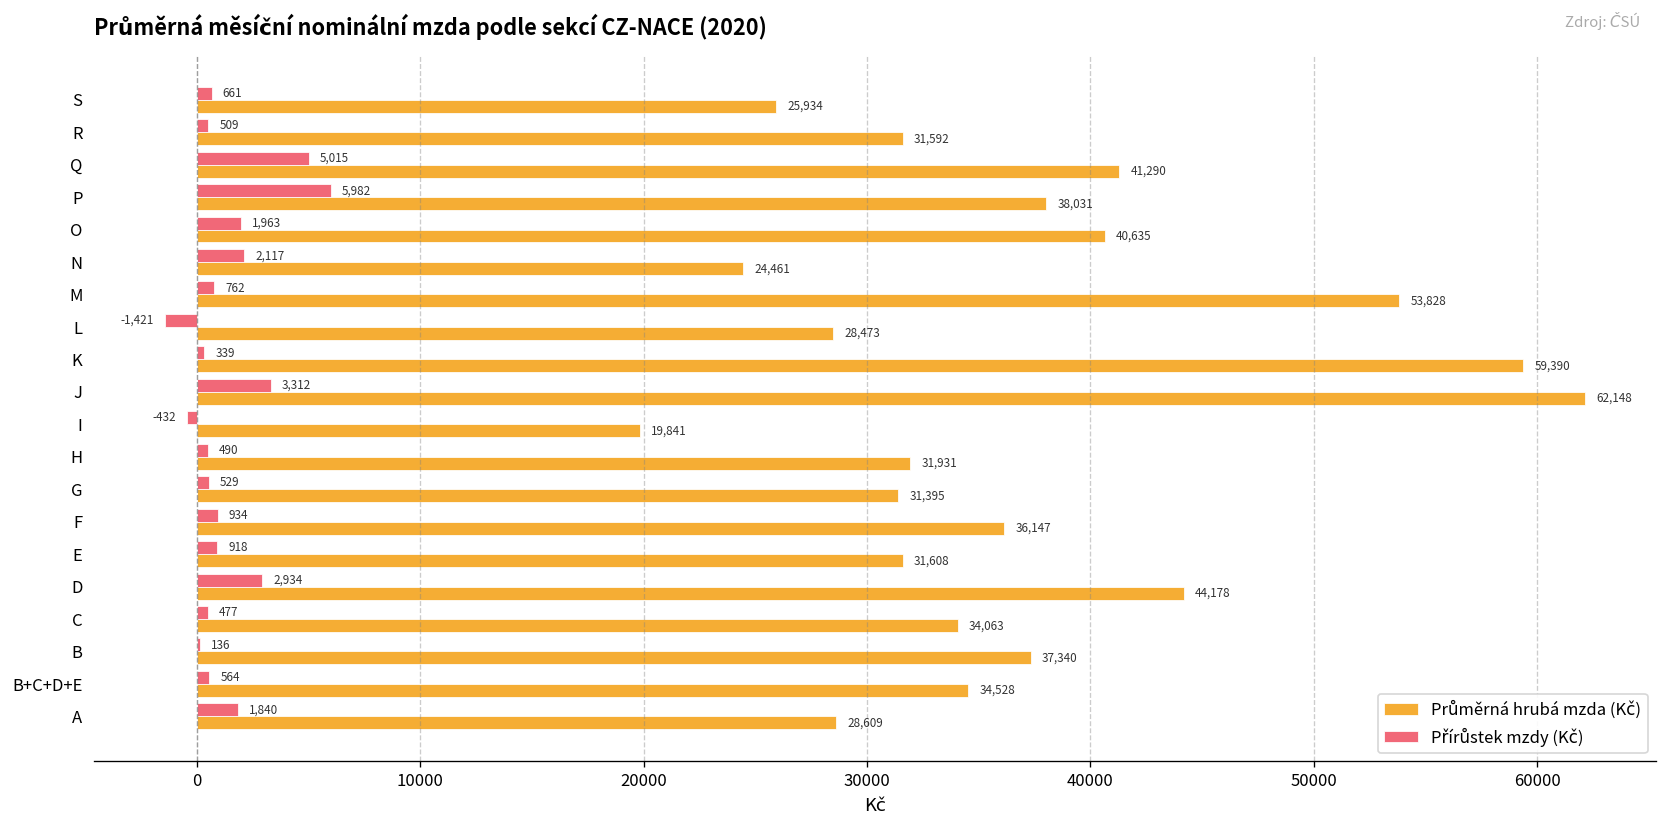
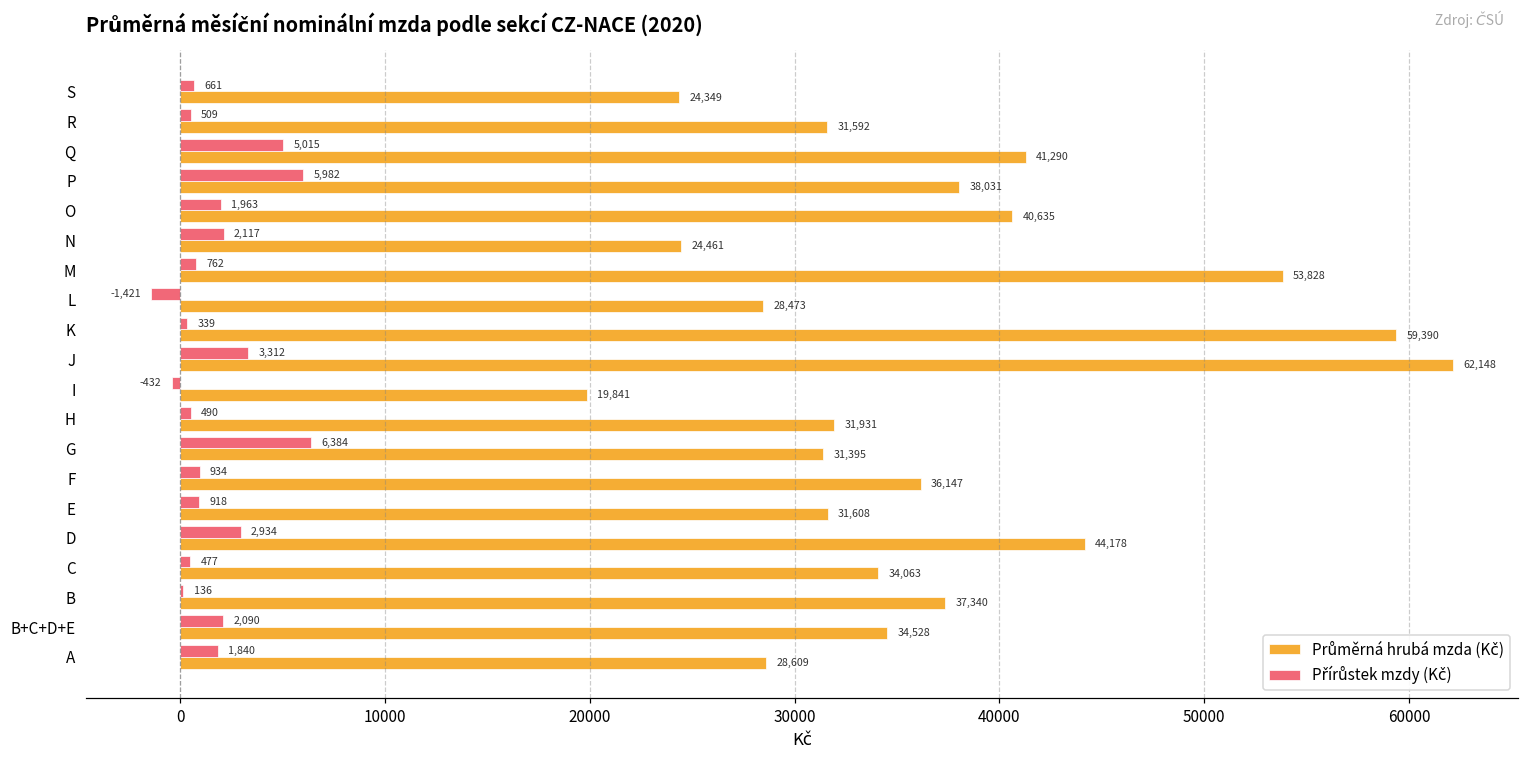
Průměrná hrubá mzda (Kč), S: 25,934 -> 24,349
Přírůstek mzdy (Kč), G: 529 -> 6,384
Přírůstek mzdy (Kč), B+C+D+E: 564 -> 2,090
